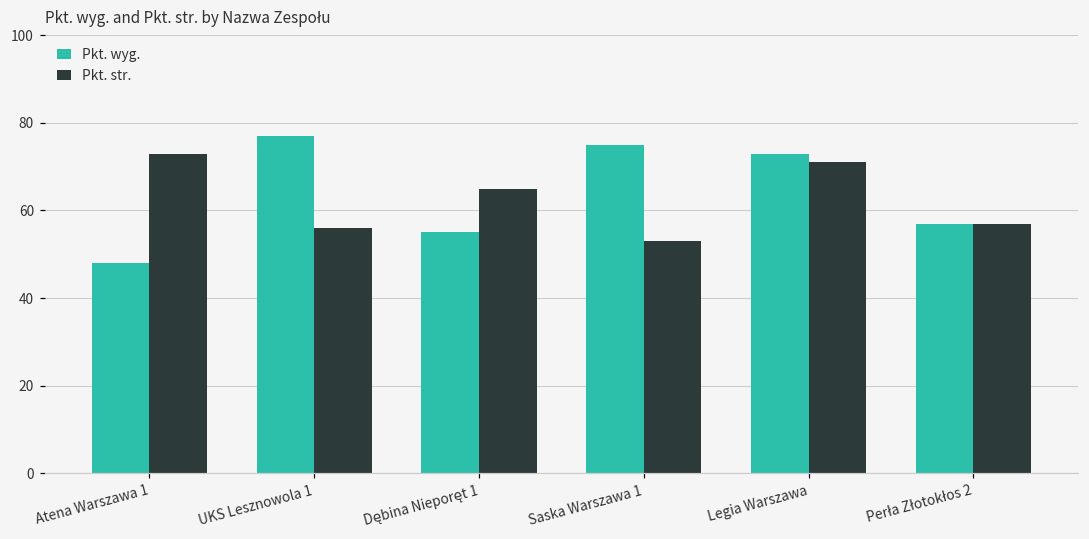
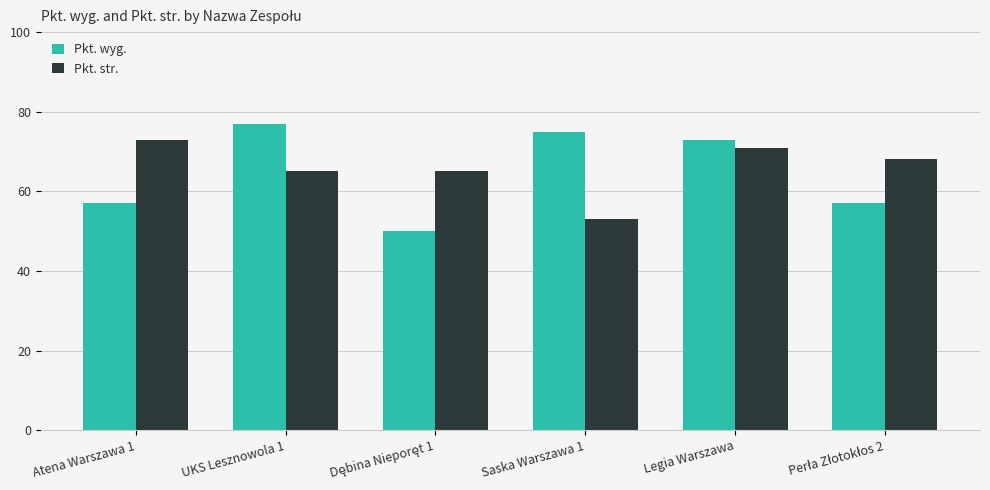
Pkt. wyg., Atena Warszawa 1: 48 -> 57
Pkt. str., UKS Lesznowola 1: 56 -> 65
Pkt. wyg., Dębina Nieporęt 1: 55 -> 50
Pkt. str., Perła Złotokłos 2: 57 -> 68
